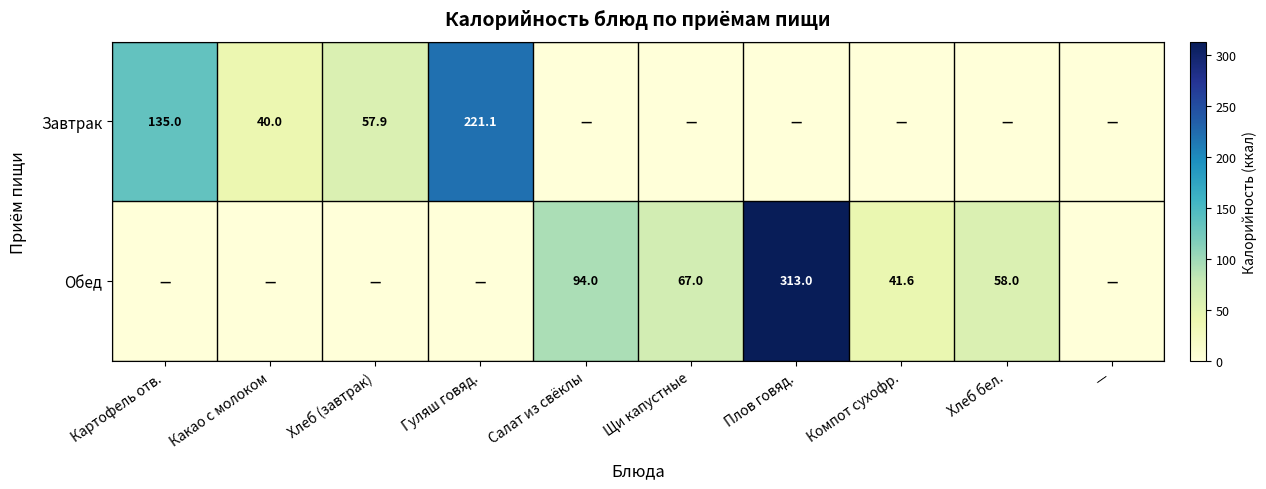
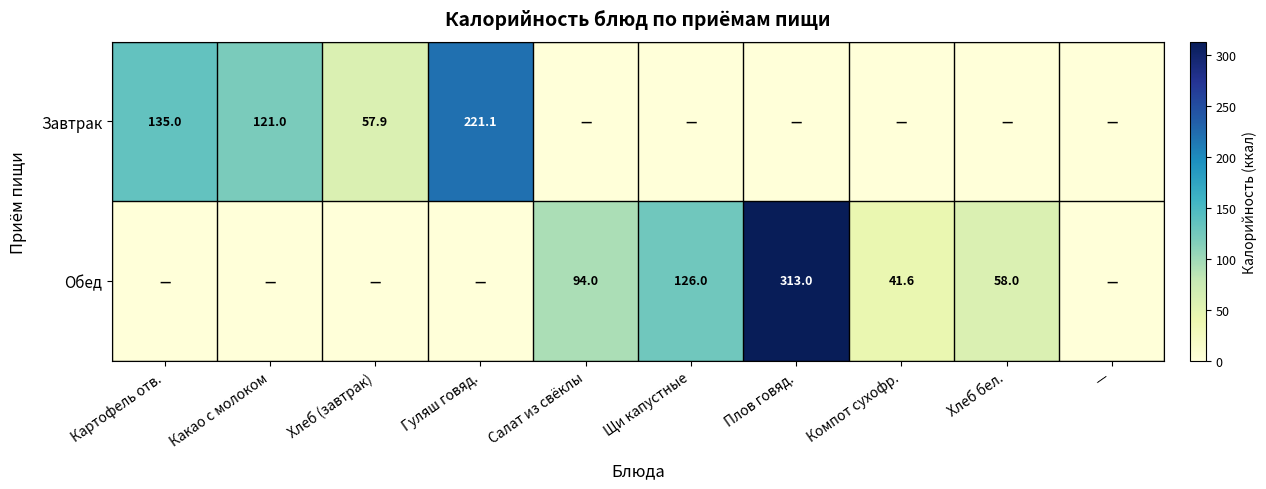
Завтрак, Какао с молоком: 40.0 -> 121.0
Обед, Щи капустные: 67.0 -> 126.0
